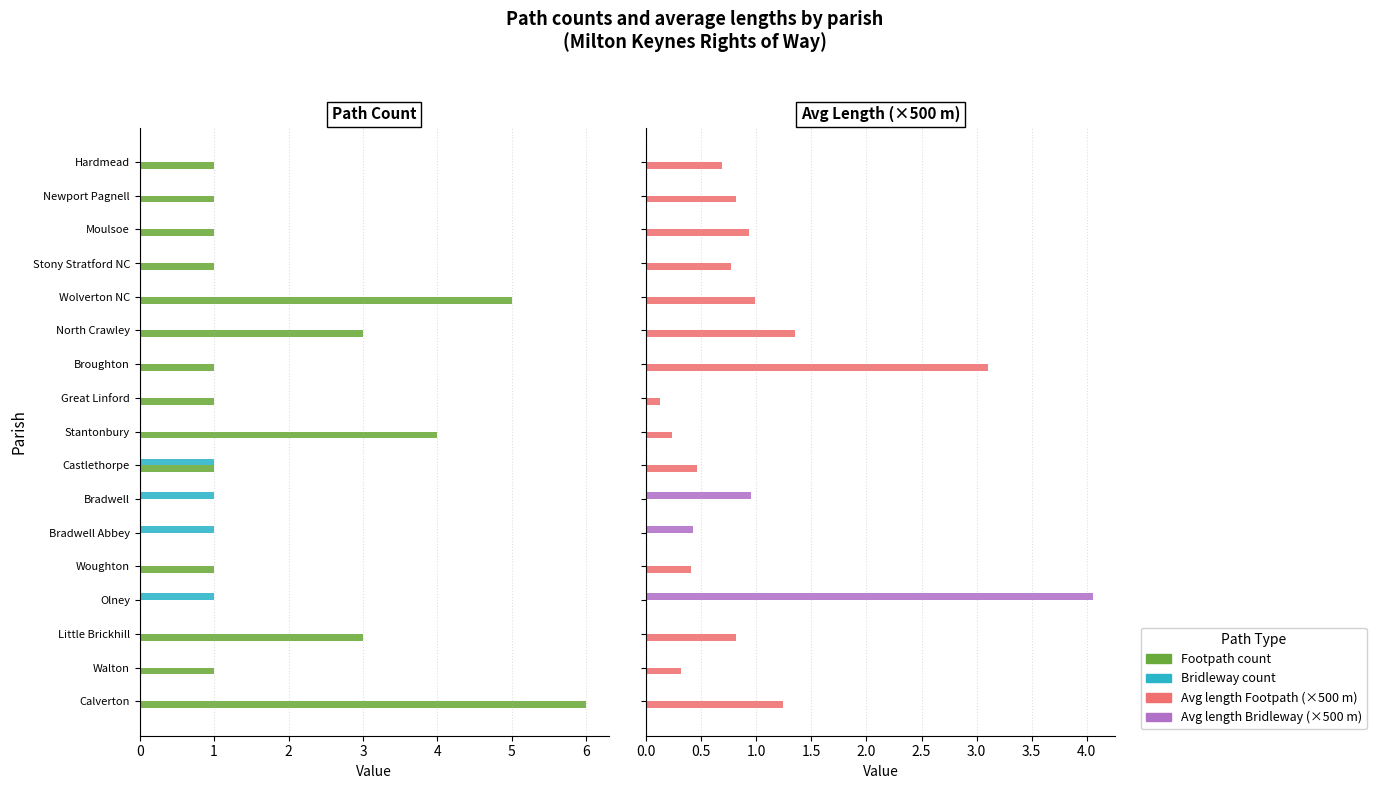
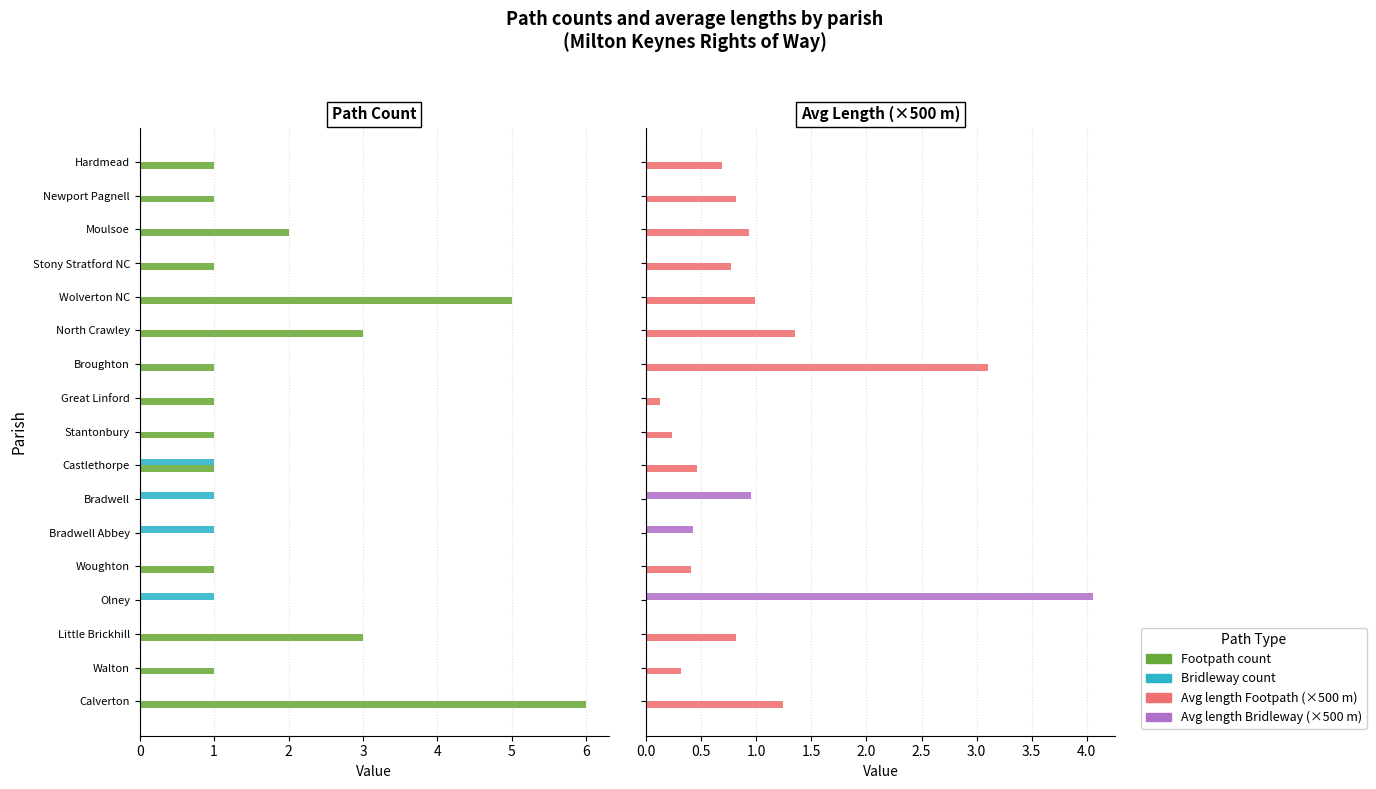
Path Count, Footpath count, Moulsoe: 1 -> 2
Path Count, Footpath count, Stantonbury: 4 -> 1
